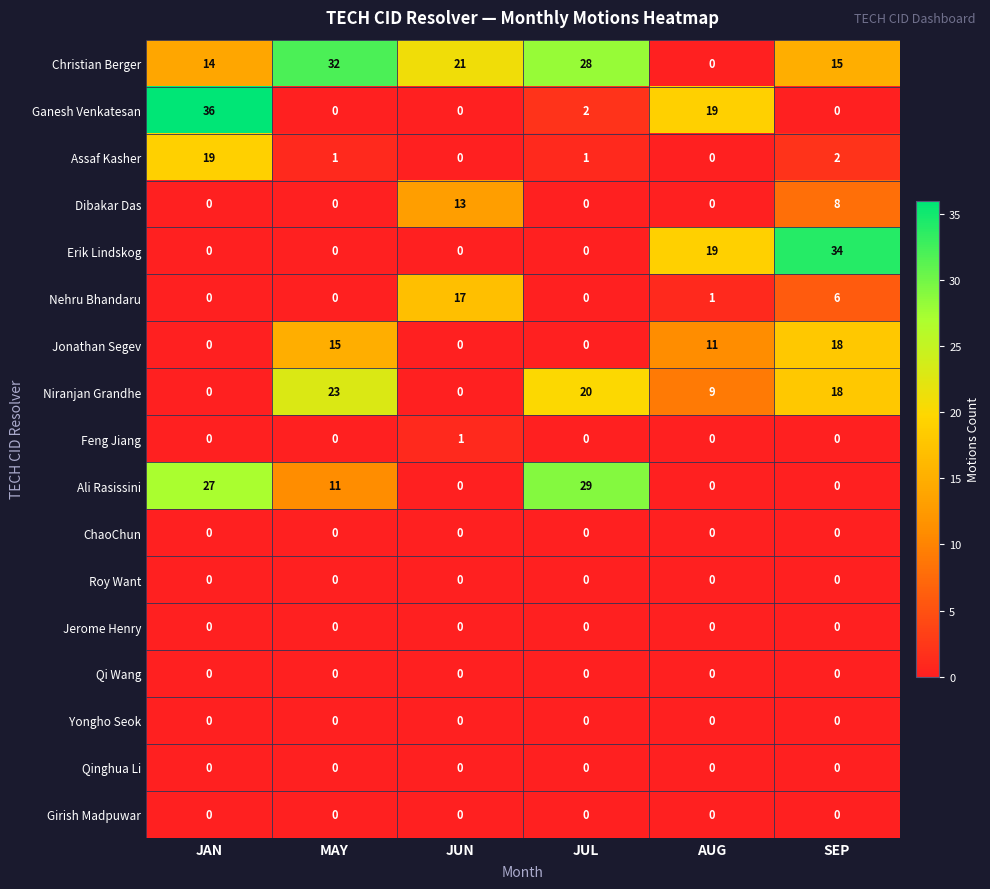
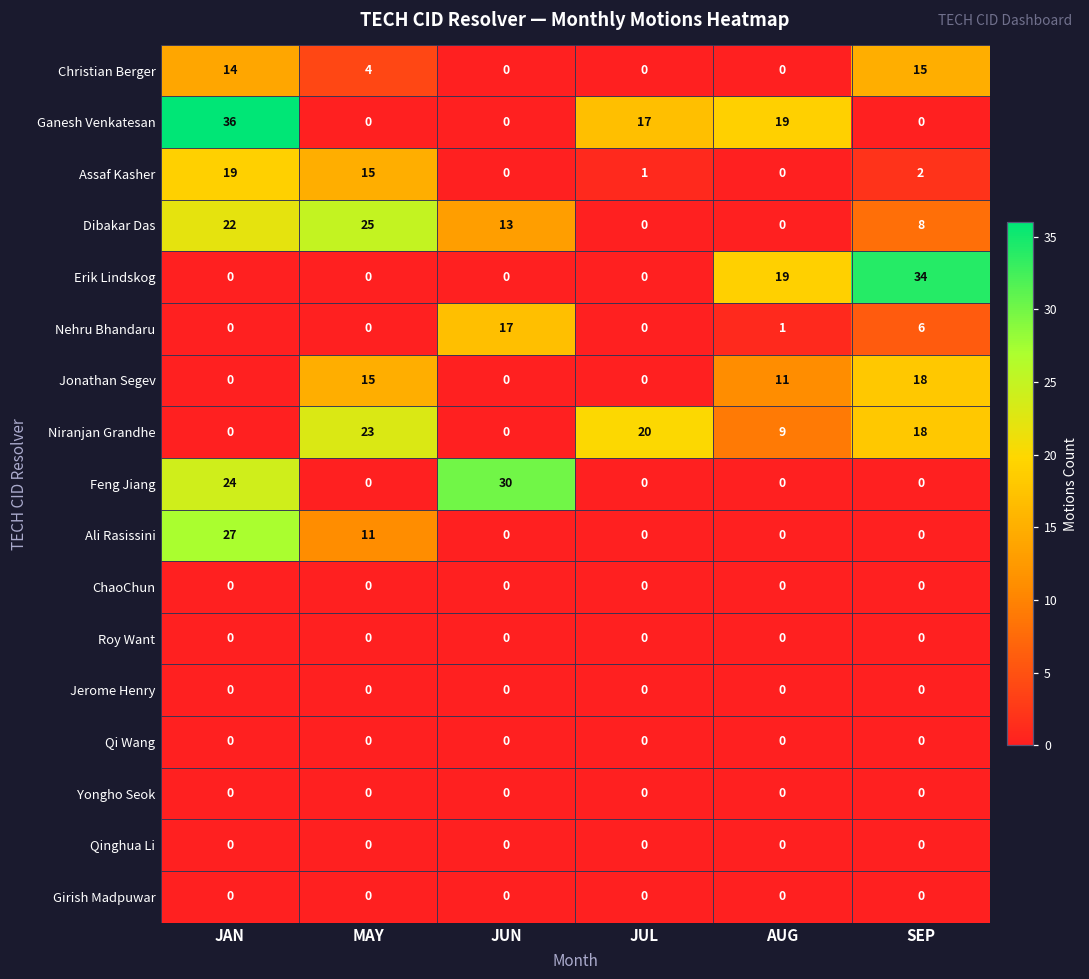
Christian Berger, MAY: 32 -> 4
Christian Berger, JUN: 21 -> 0
Christian Berger, JUL: 28 -> 0
Ganesh Venkatesan, JUL: 2 -> 17
Assaf Kasher, MAY: 1 -> 15
Dibakar Das, JAN: 0 -> 22
Dibakar Das, MAY: 0 -> 25
Feng Jiang, JAN: 0 -> 24
Feng Jiang, JUN: 1 -> 30
Ali Rasissini, JUL: 29 -> 0
